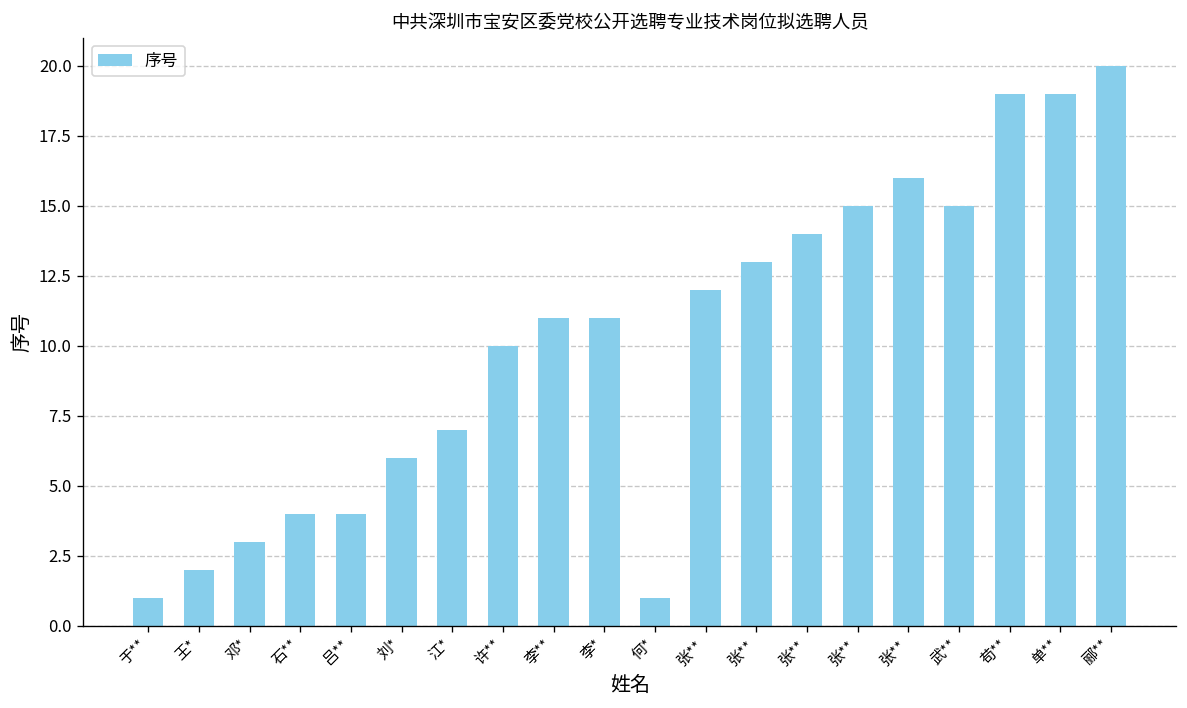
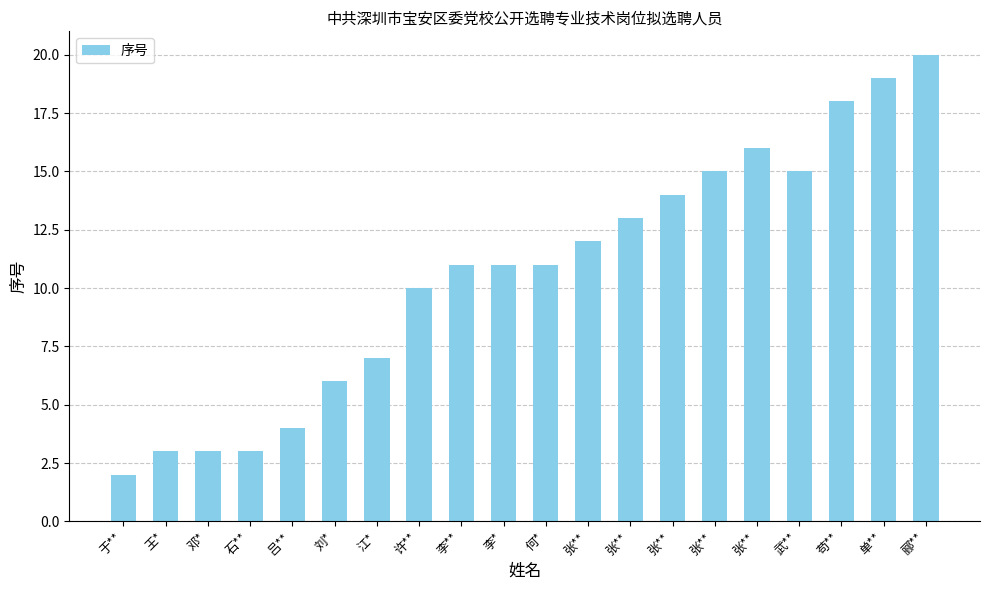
于**: 1 -> 2
王*: 2 -> 3
石**: 4 -> 3
何*: 1 -> 11
苟**: 19 -> 18
